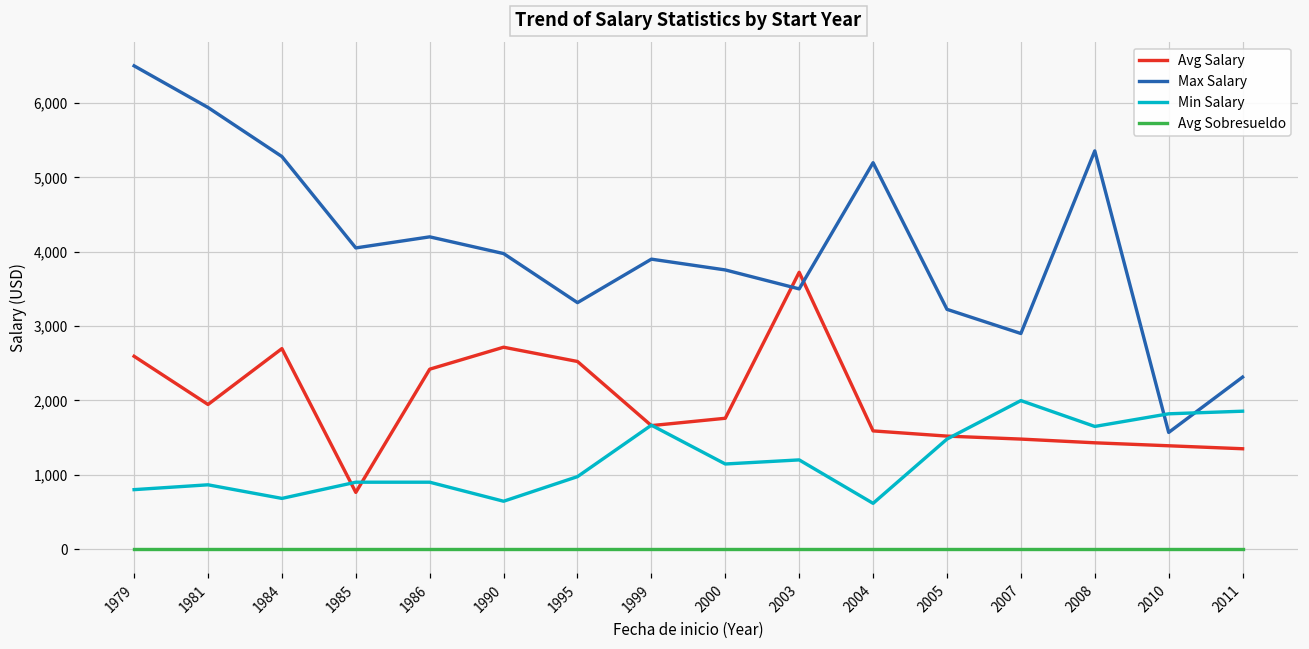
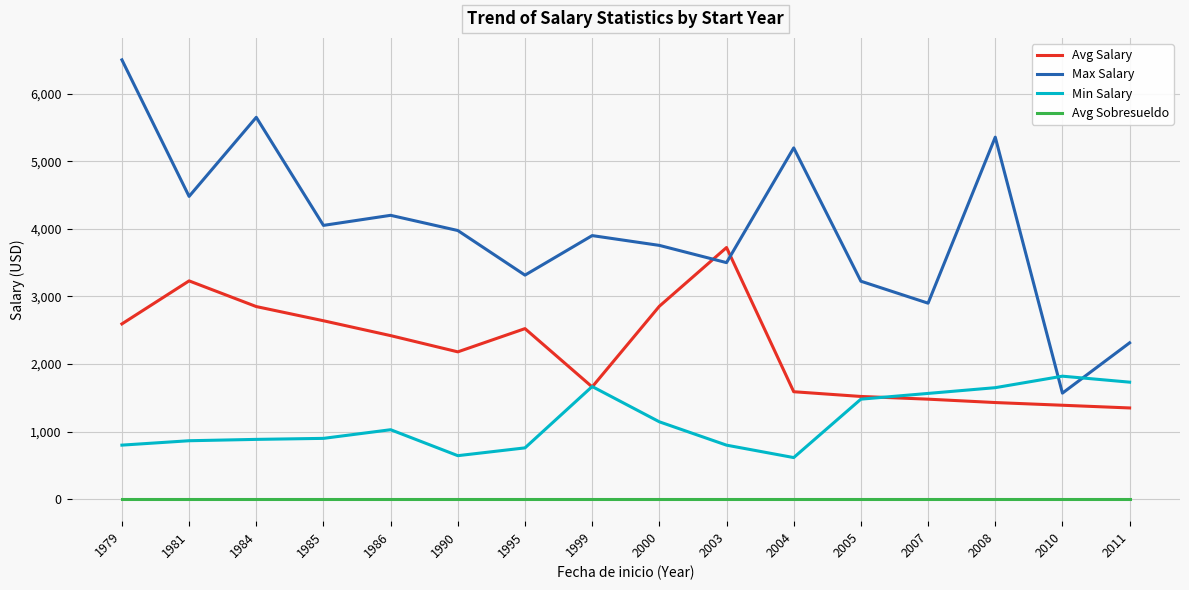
Avg Salary, 1981: 1,900 -> 3,200
Max Salary, 1981: 5,900 -> 4,500
Avg Salary, 1984: 2,700 -> 2,900
Max Salary, 1984: 5,300 -> 5,700
Min Salary, 1984: 700 -> 900
Avg Salary, 1985: 800 -> 2,600
Min Salary, 1986: 900 -> 1,000
Avg Salary, 1990: 2,700 -> 2,200
Min Salary, 1995: 1,000 -> 800
Avg Salary, 2000: 1,800 -> 2,900
Min Salary, 2003: 1,200 -> 800
Min Salary, 2007: 2,000 -> 1,600
Min Salary, 2011: 1,900 -> 1,700
